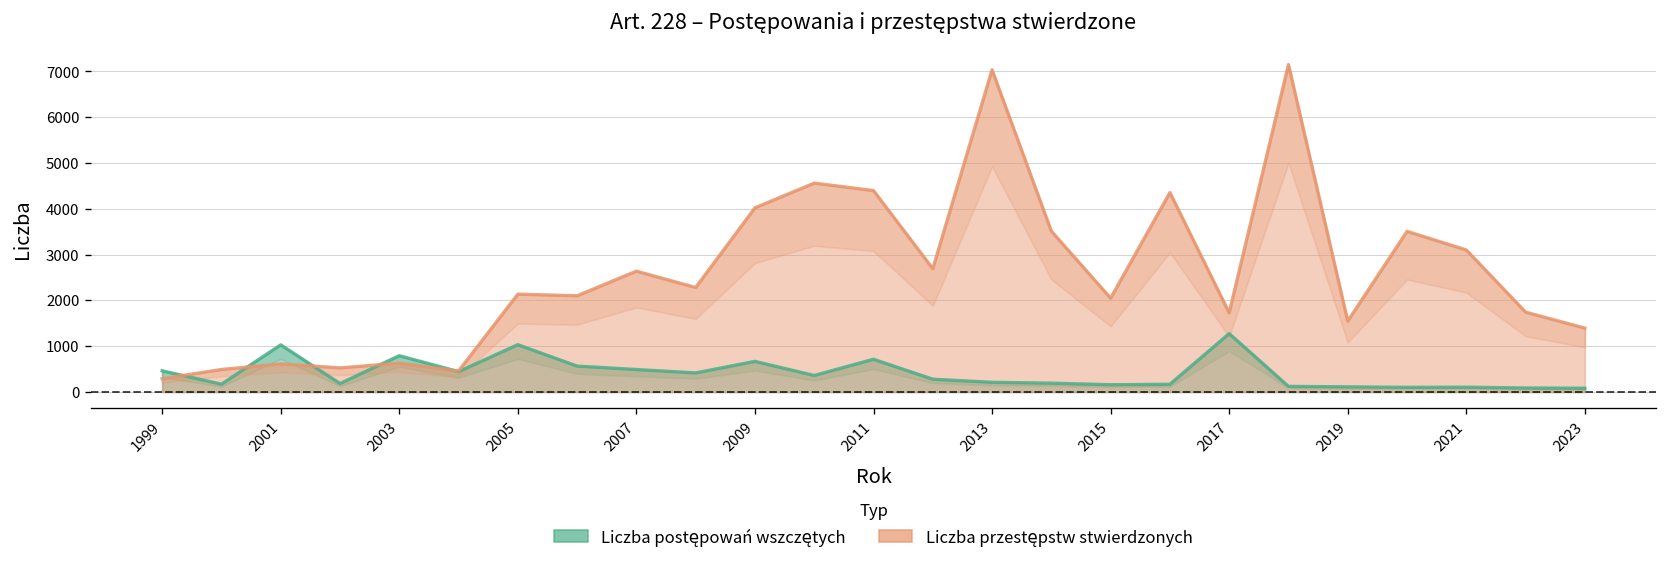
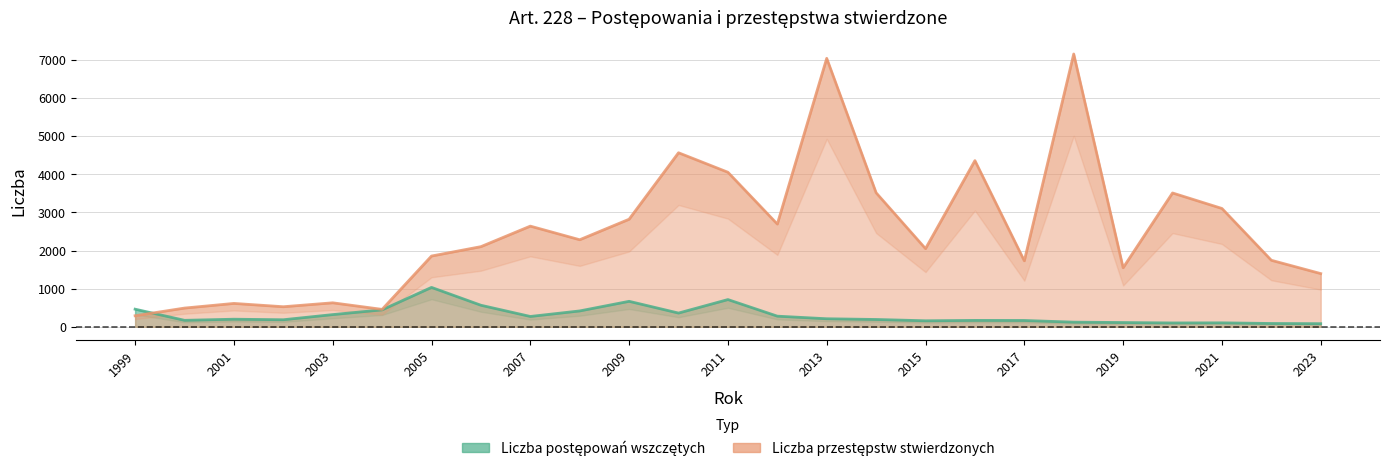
Liczba postępowań wszczętych, 2001: 1000 -> 200
Liczba postępowań wszczętych, 2003: 800 -> 300
Liczba przestępstw stwierdzonych, 2005: 2100 -> 1900
Liczba postępowań wszczętych, 2007: 500 -> 300
Liczba przestępstw stwierdzonych, 2009: 4000 -> 2800
Liczba przestępstw stwierdzonych, 2011: 4400 -> 4100
Liczba postępowań wszczętych, 2017: 1300 -> 200
